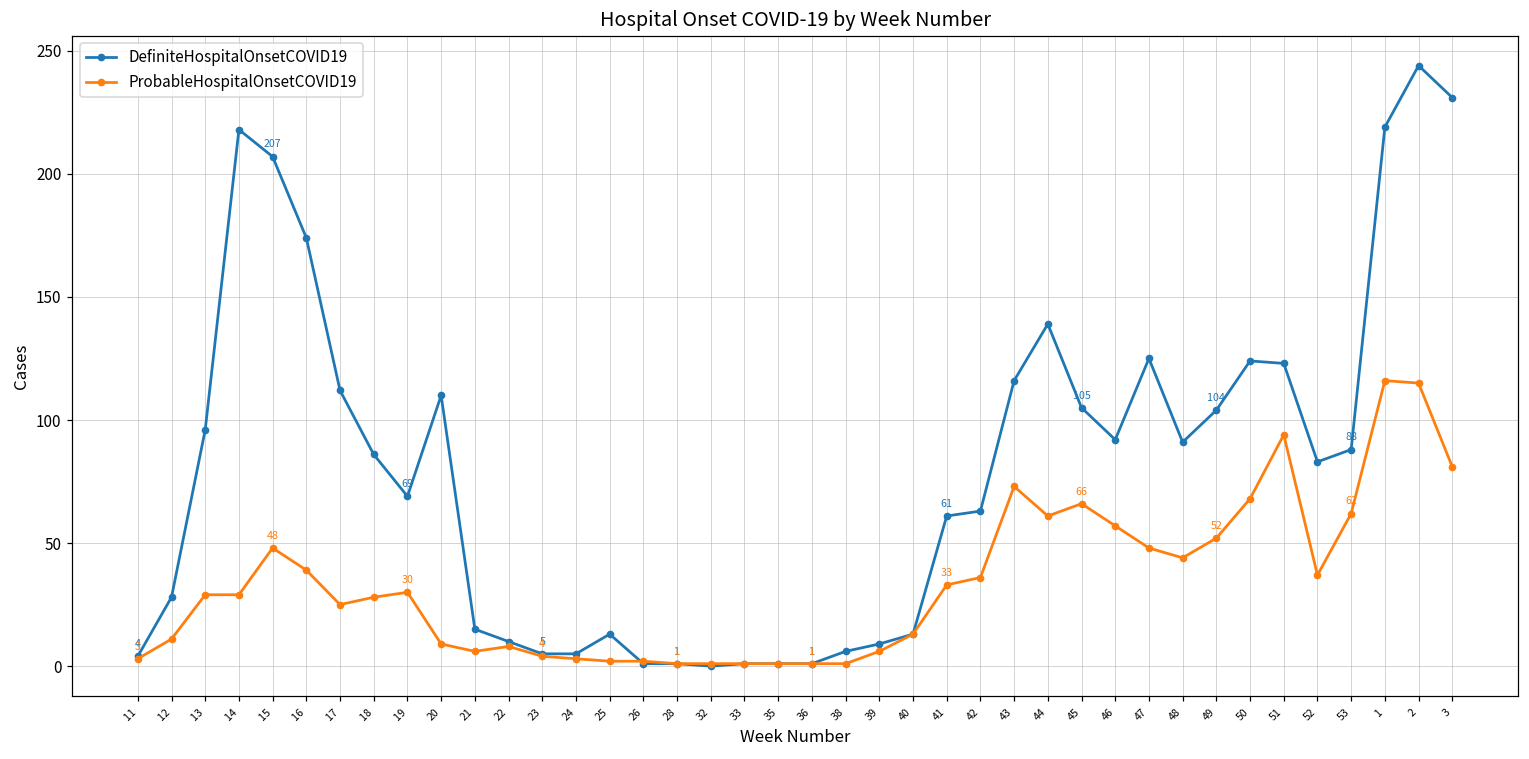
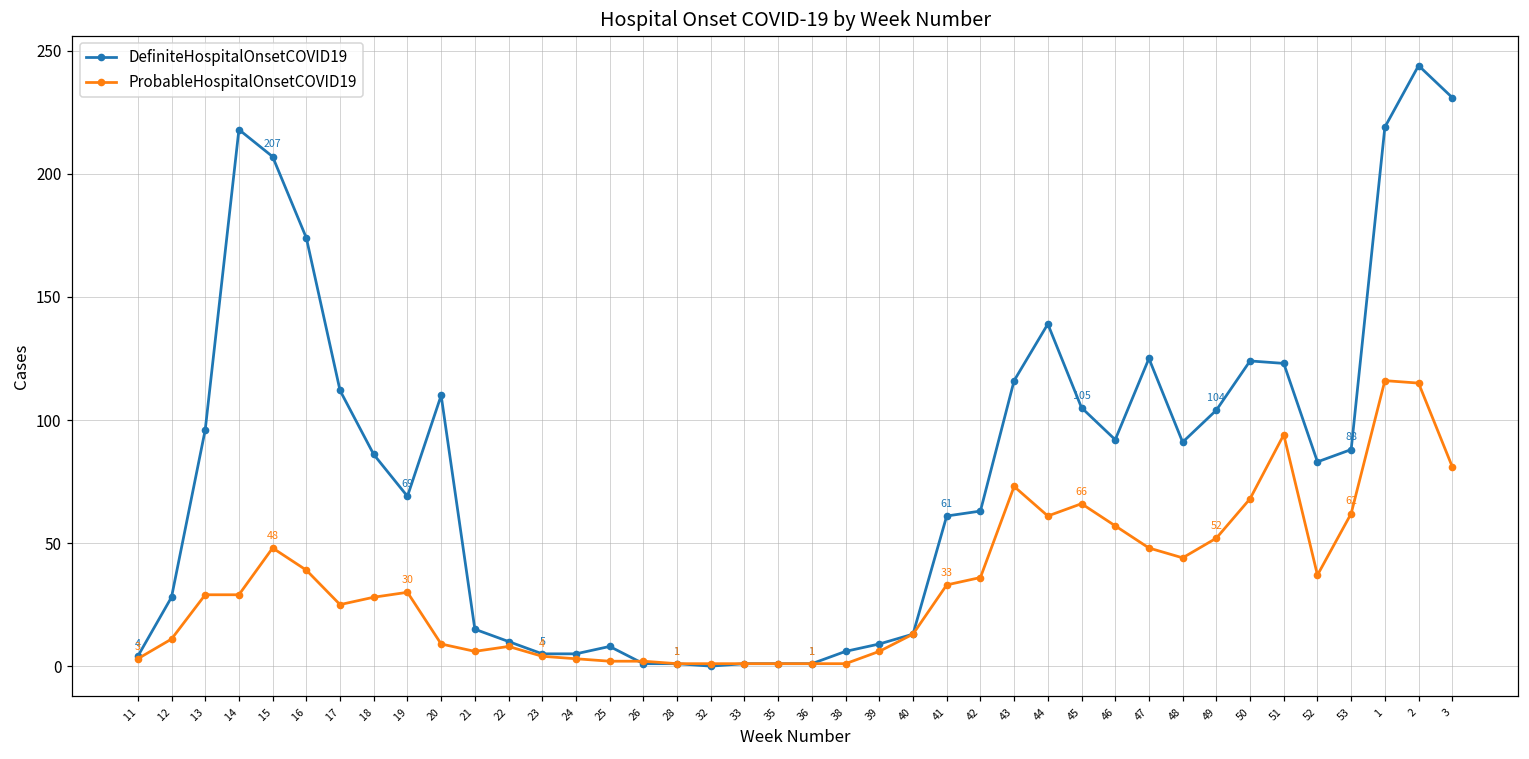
DefiniteHospitalOnsetCOVID19, 25: 13 -> 8
